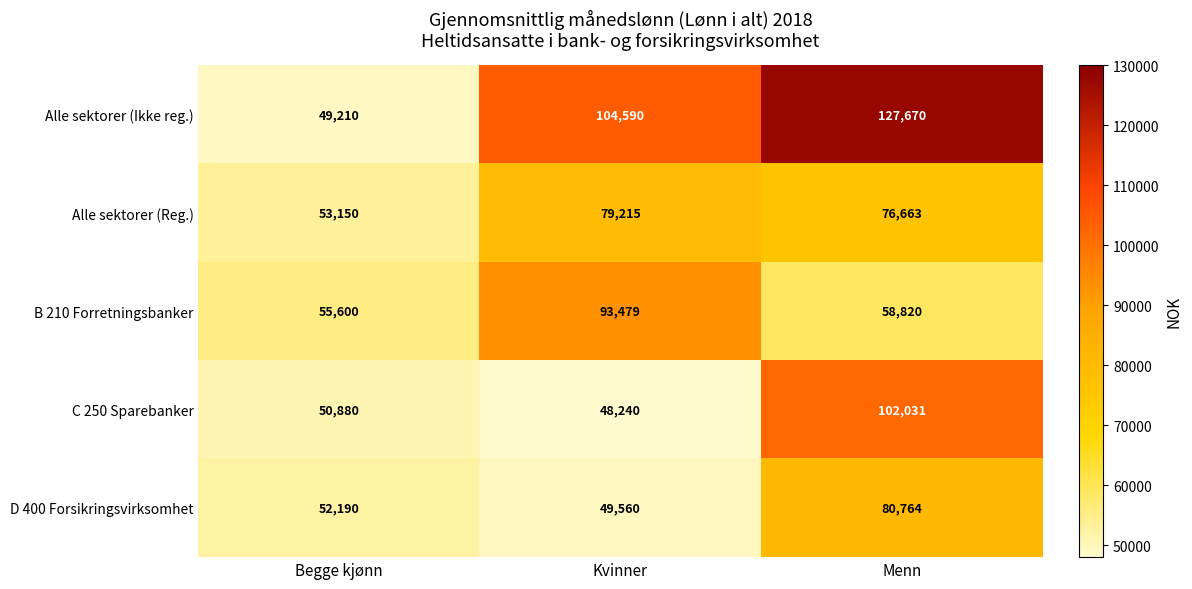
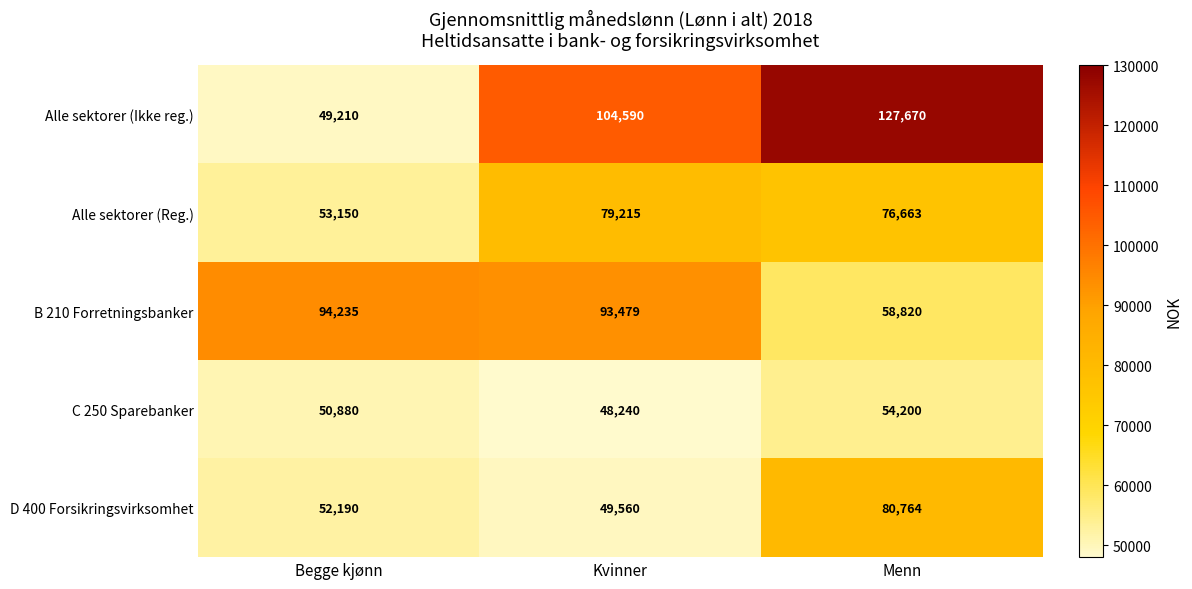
B 210 Forretningsbanker, Begge kjønn: 55,600 -> 94,235
C 250 Sparebanker, Menn: 102,031 -> 54,200
